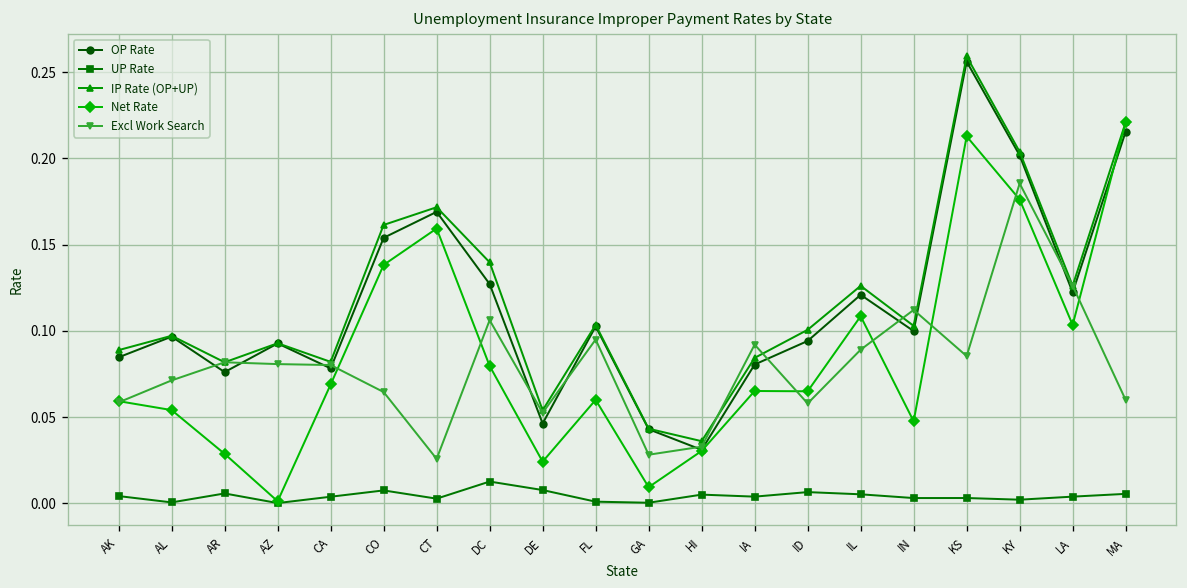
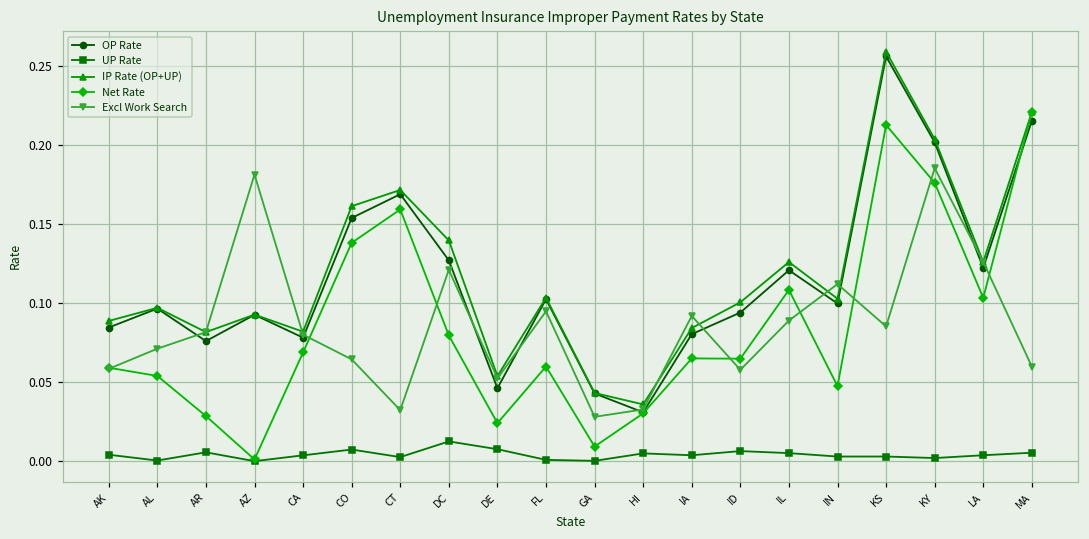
Excl Work Search, AZ: 0.081 -> 0.181
Excl Work Search, CT: 0.026 -> 0.032
Excl Work Search, DC: 0.106 -> 0.121
